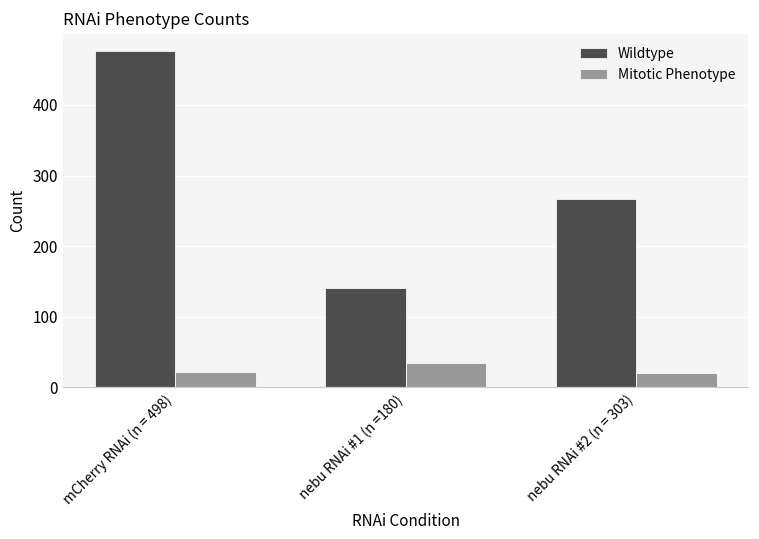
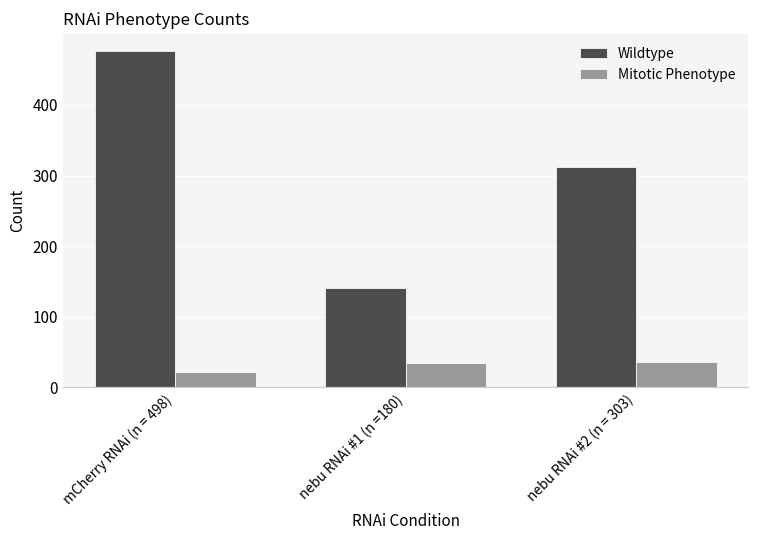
Wildtype, nebu RNAi #2 (n = 303): 270 -> 310
Mitotic Phenotype, nebu RNAi #2 (n = 303): 20 -> 40
